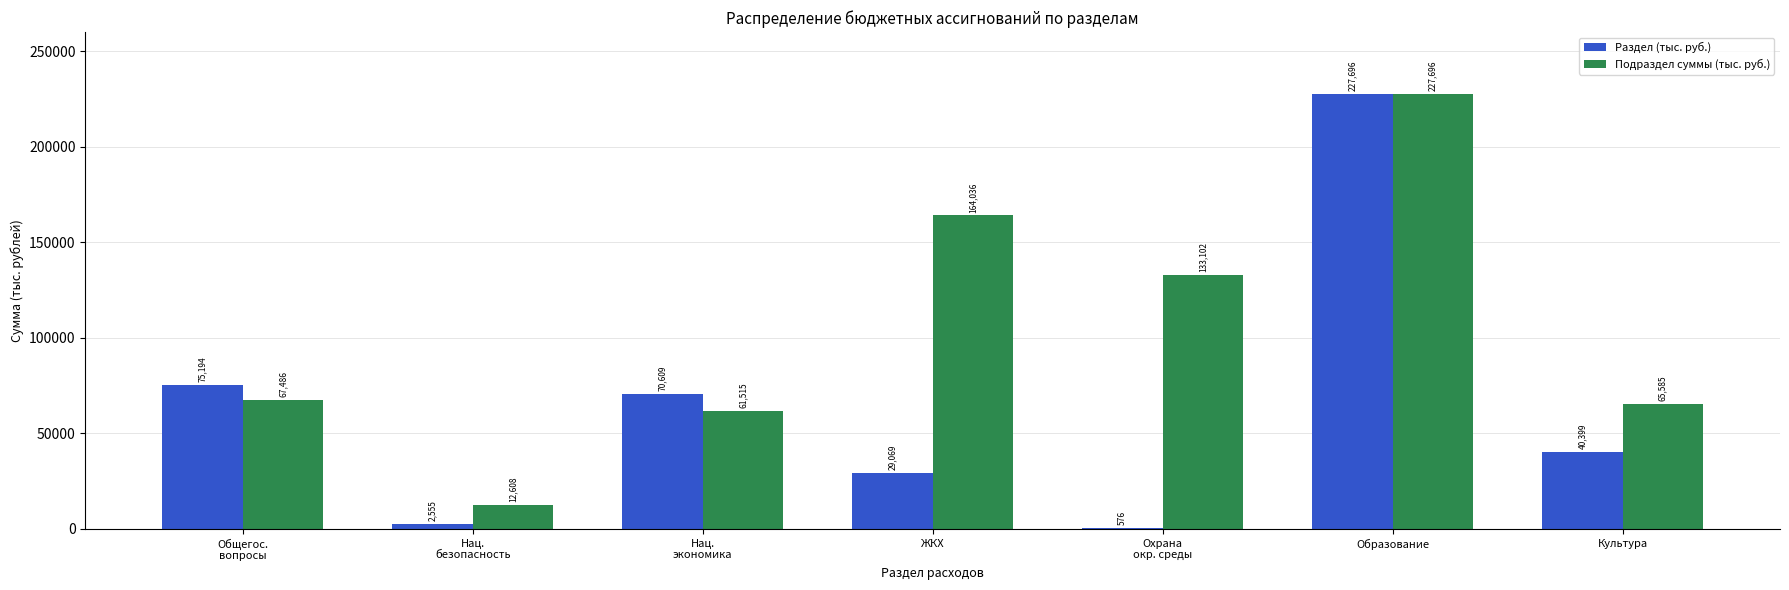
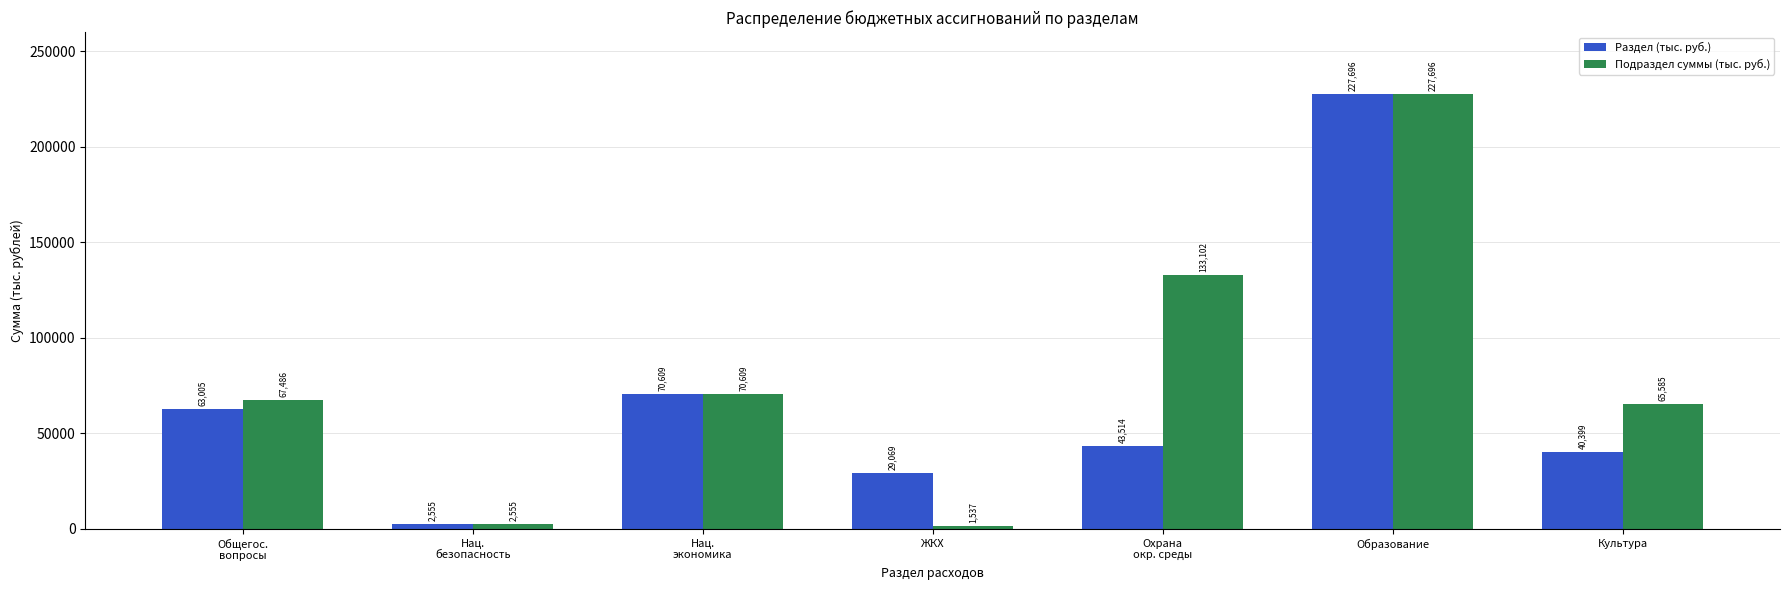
Раздел (тыс. руб.), Общегос. вопросы: 75,194 -> 63,005
Подраздел суммы (тыс. руб.), Нац. безопасность: 12,608 -> 2,555
Подраздел суммы (тыс. руб.), Нац. экономика: 61,515 -> 70,609
Подраздел суммы (тыс. руб.), ЖКХ: 164,036 -> 1,537
Раздел (тыс. руб.), Охрана окр. среды: 576 -> 43,514
